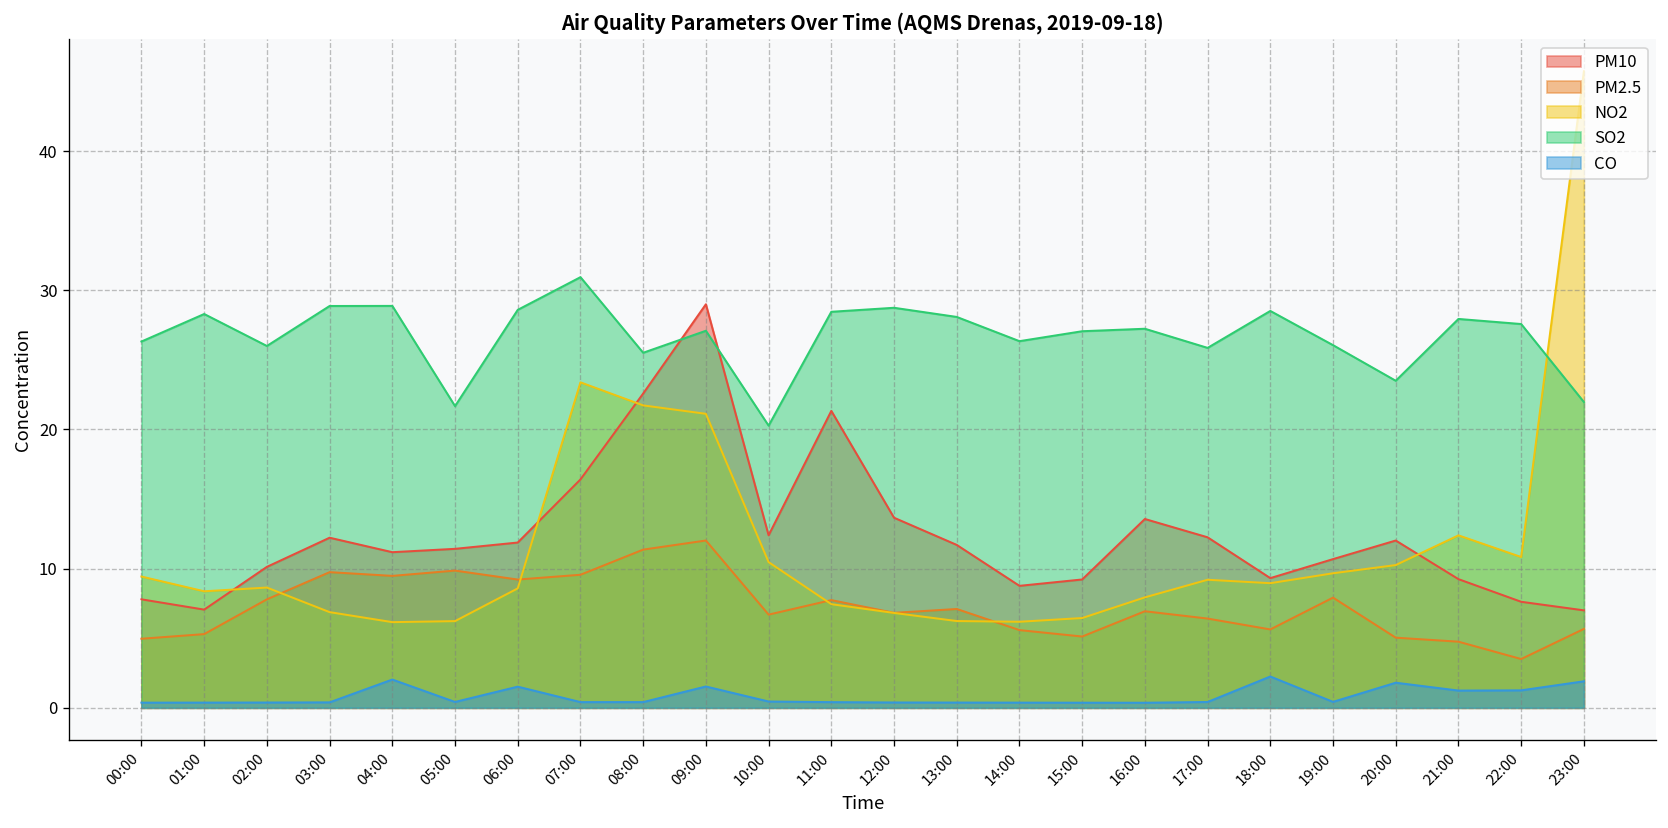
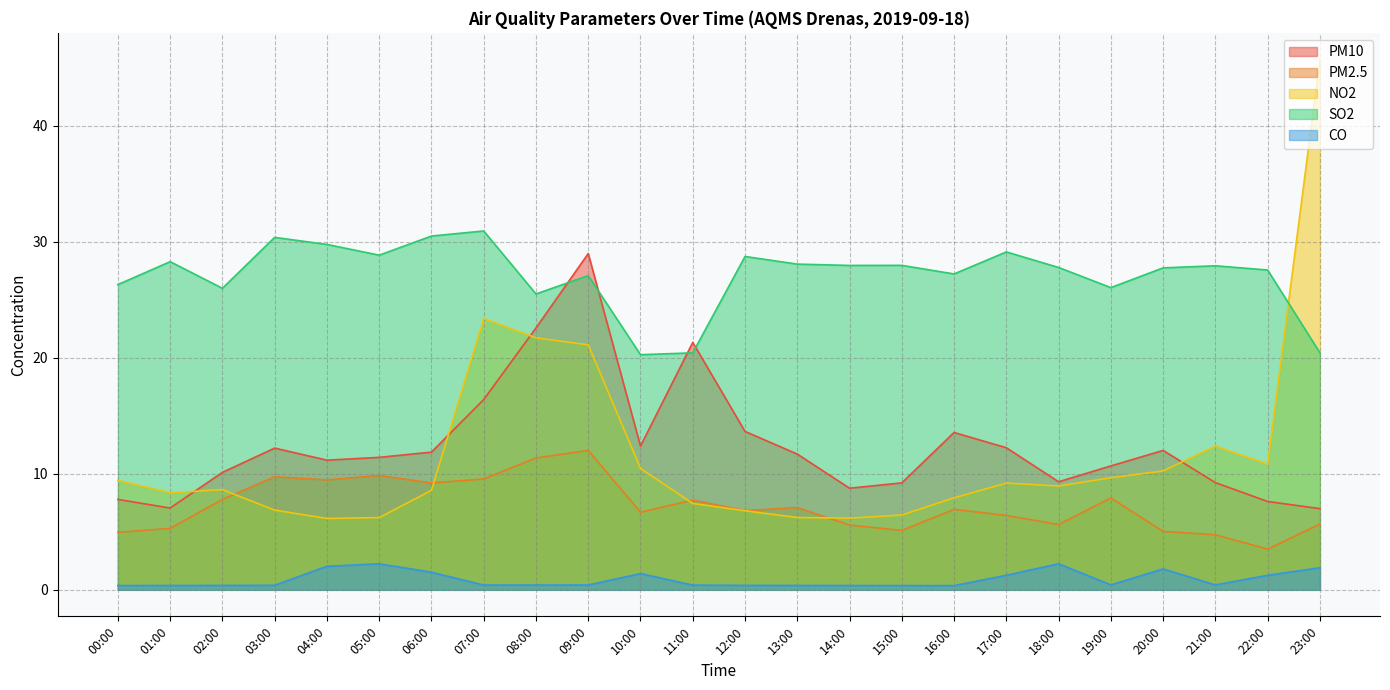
SO2, 03:00: 28.9 -> 30.4
SO2, 04:00: 28.9 -> 29.8
SO2, 05:00: 21.7 -> 28.9
CO, 05:00: 0.4 -> 2.2
SO2, 06:00: 28.6 -> 30.5
CO, 09:00: 1.5 -> 0.4
CO, 10:00: 0.5 -> 1.4
SO2, 11:00: 28.5 -> 20.4
SO2, 14:00: 26.3 -> 28.0
SO2, 15:00: 27.1 -> 28.0
SO2, 17:00: 25.9 -> 29.1
CO, 17:00: 0.4 -> 1.3
SO2, 18:00: 28.5 -> 27.8
SO2, 20:00: 23.5 -> 27.8
CO, 21:00: 1.2 -> 0.4
SO2, 23:00: 22.0 -> 20.4
